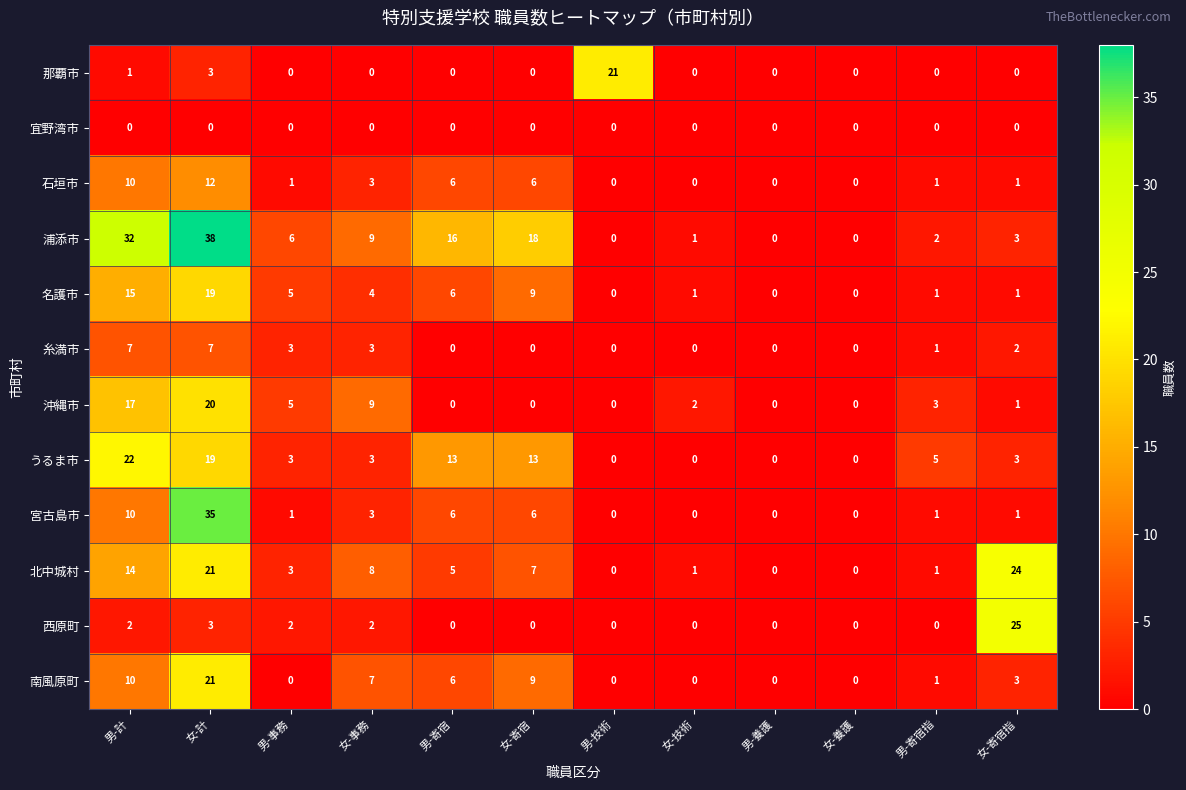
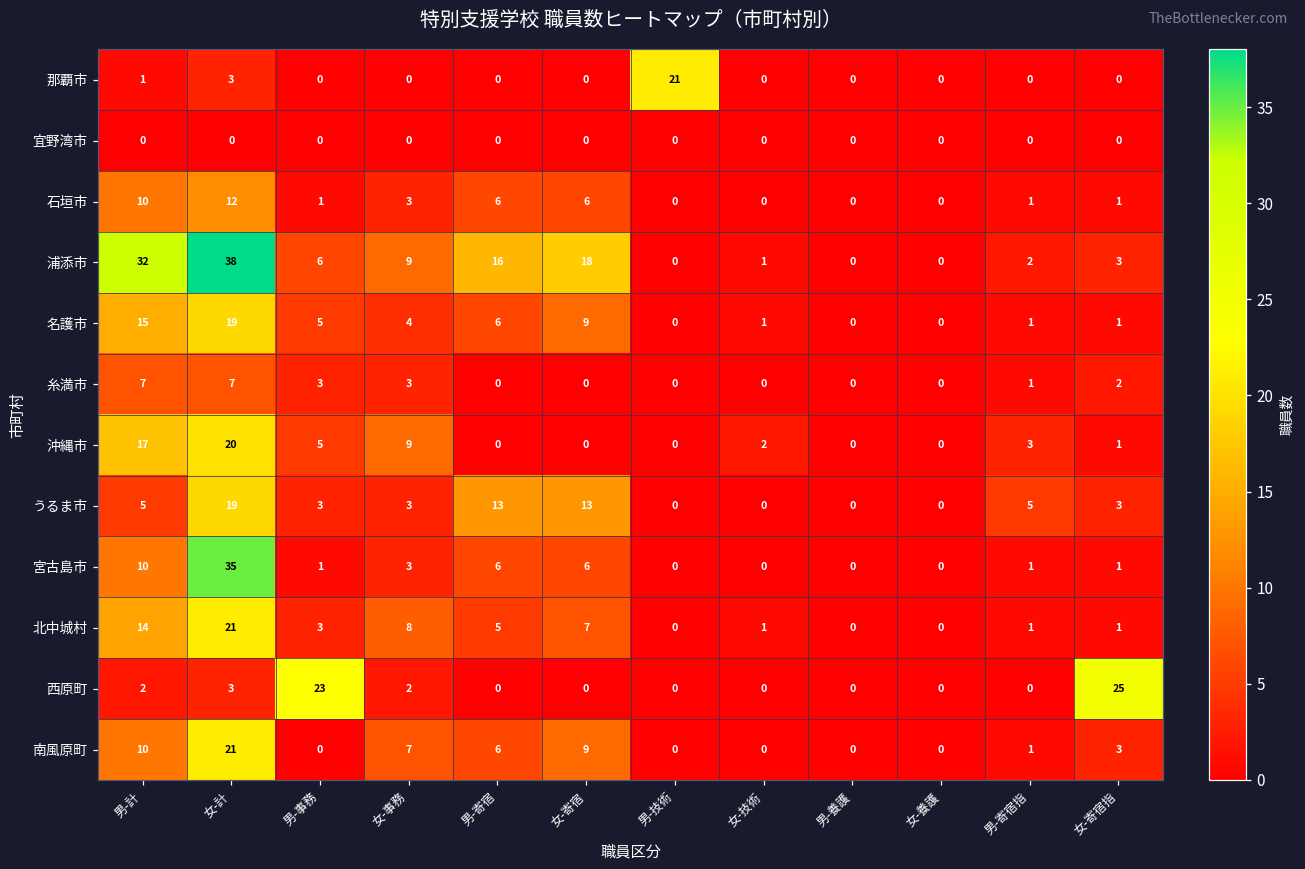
うるま市, 男-計: 22 -> 5
北中城村, 女-寄宿指: 24 -> 1
西原町, 男-事務: 2 -> 23
